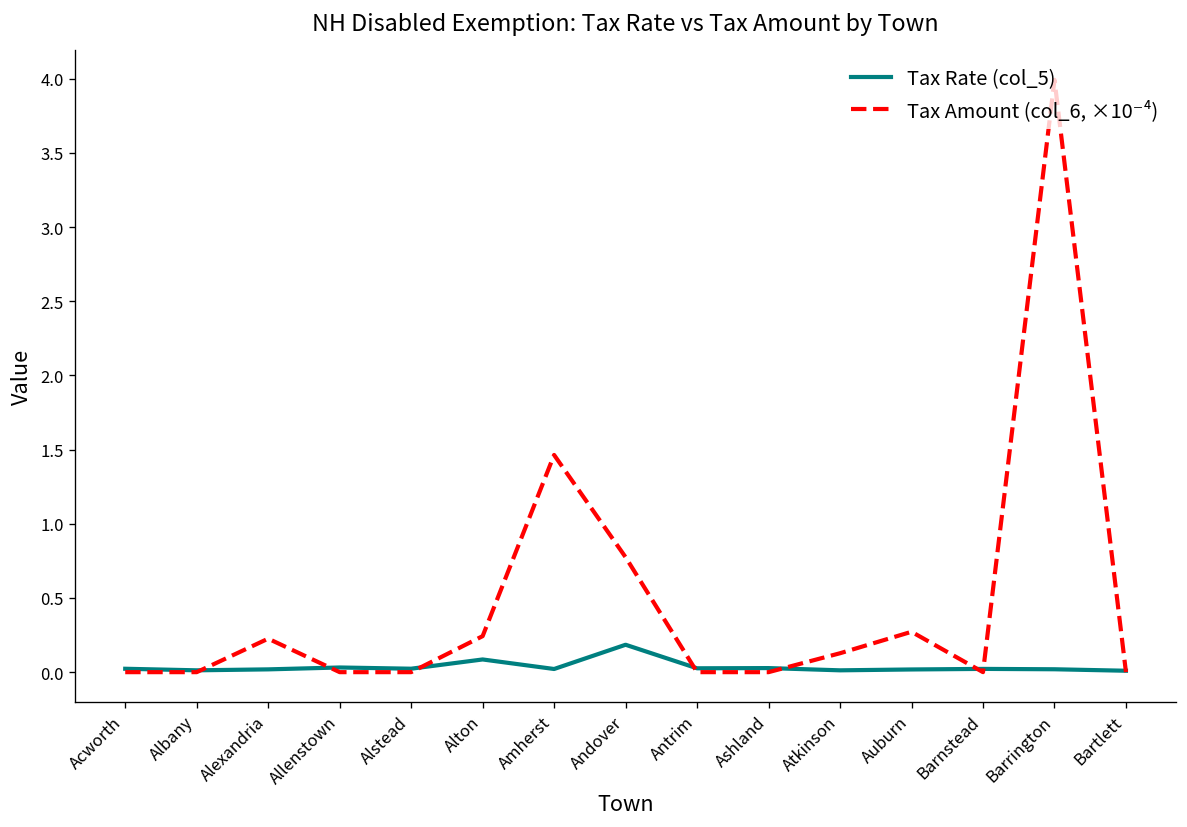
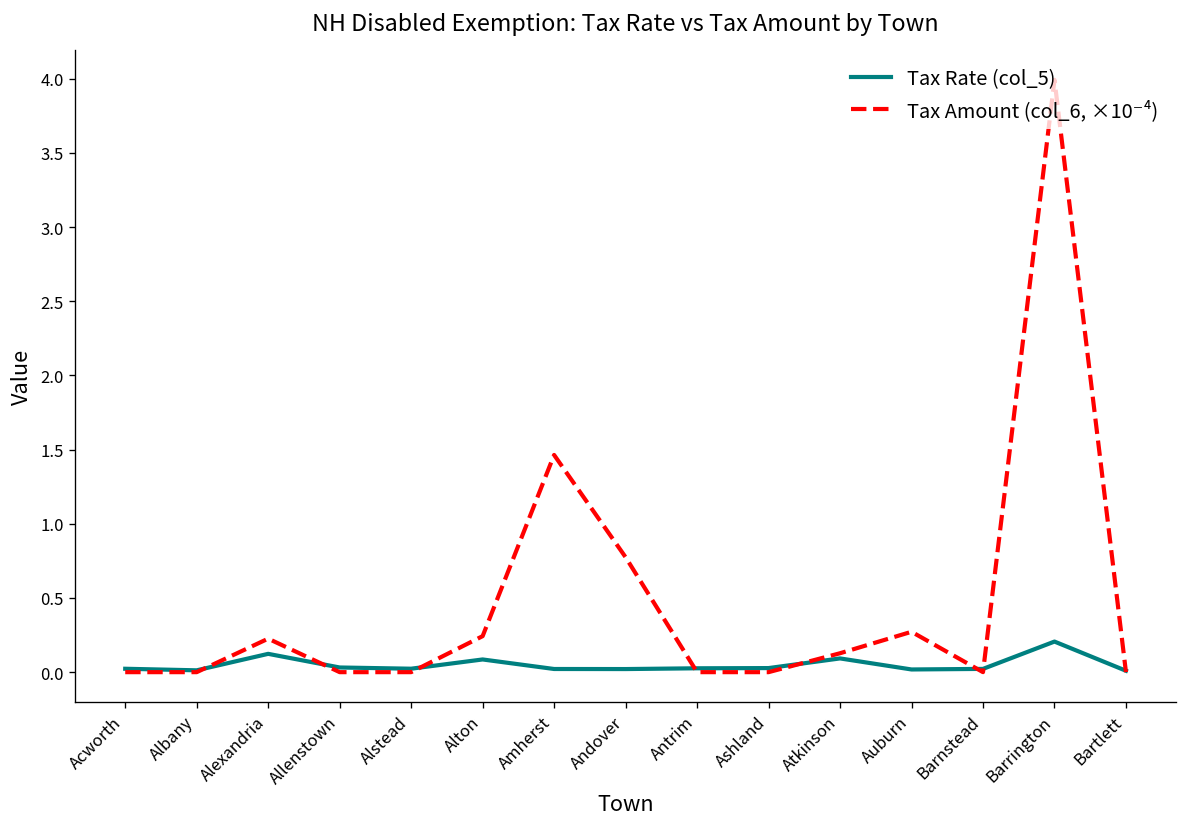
Tax Rate (col_5), Alexandria: 0.02 -> 0.12
Tax Rate (col_5), Andover: 0.18 -> 0.02
Tax Rate (col_5), Atkinson: 0.01 -> 0.09
Tax Rate (col_5), Barrington: 0.02 -> 0.21
